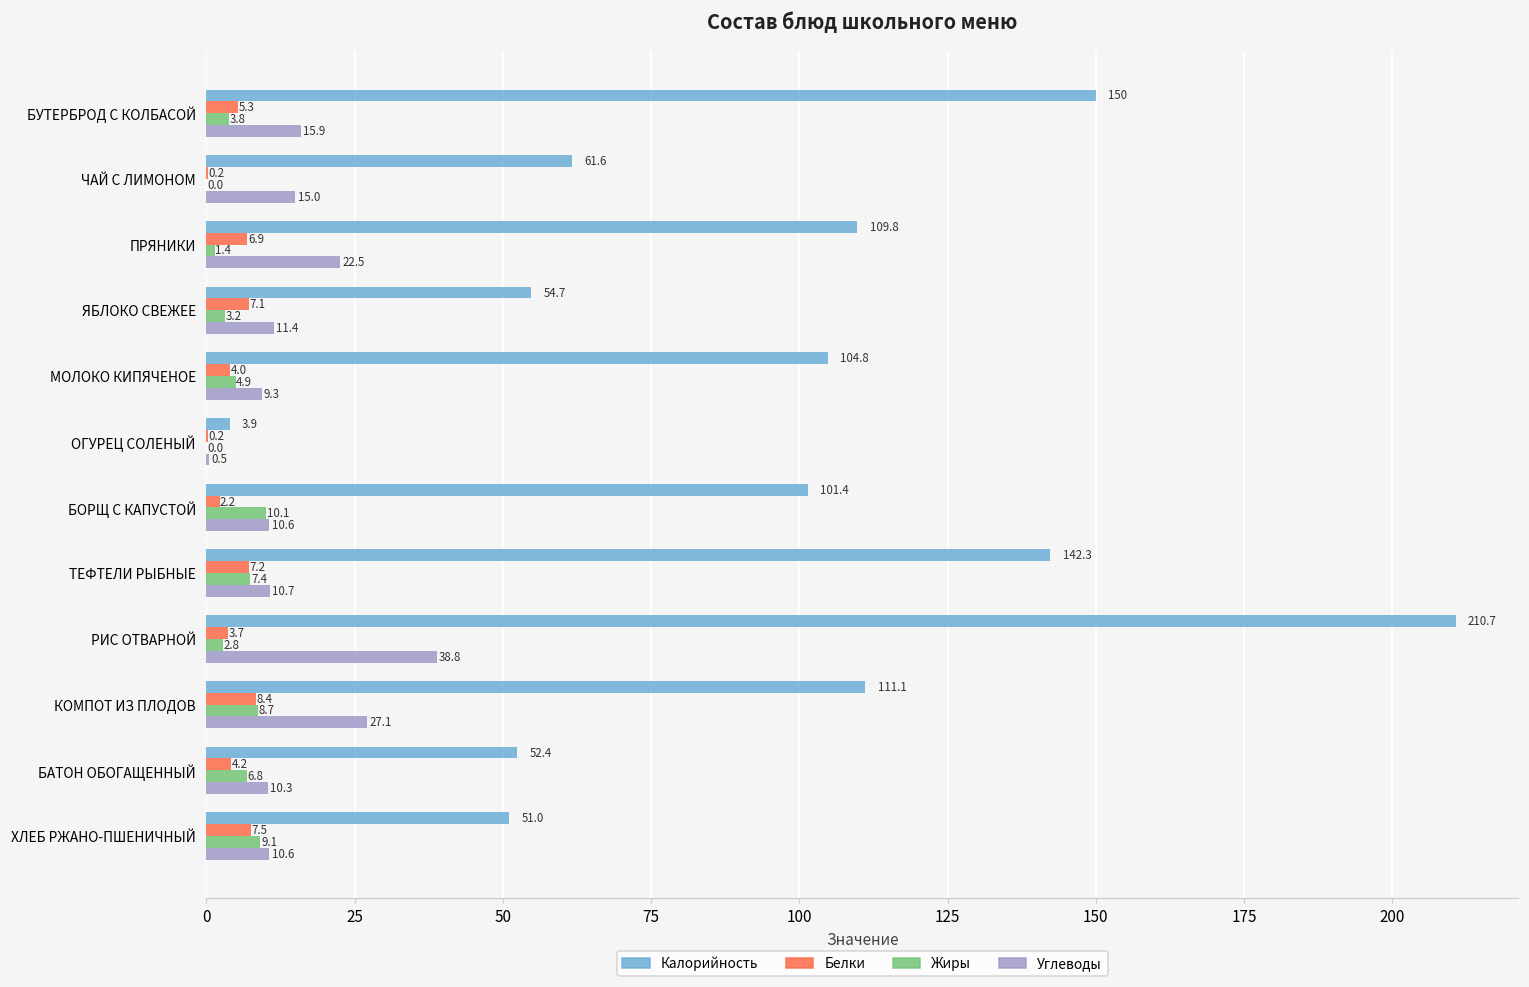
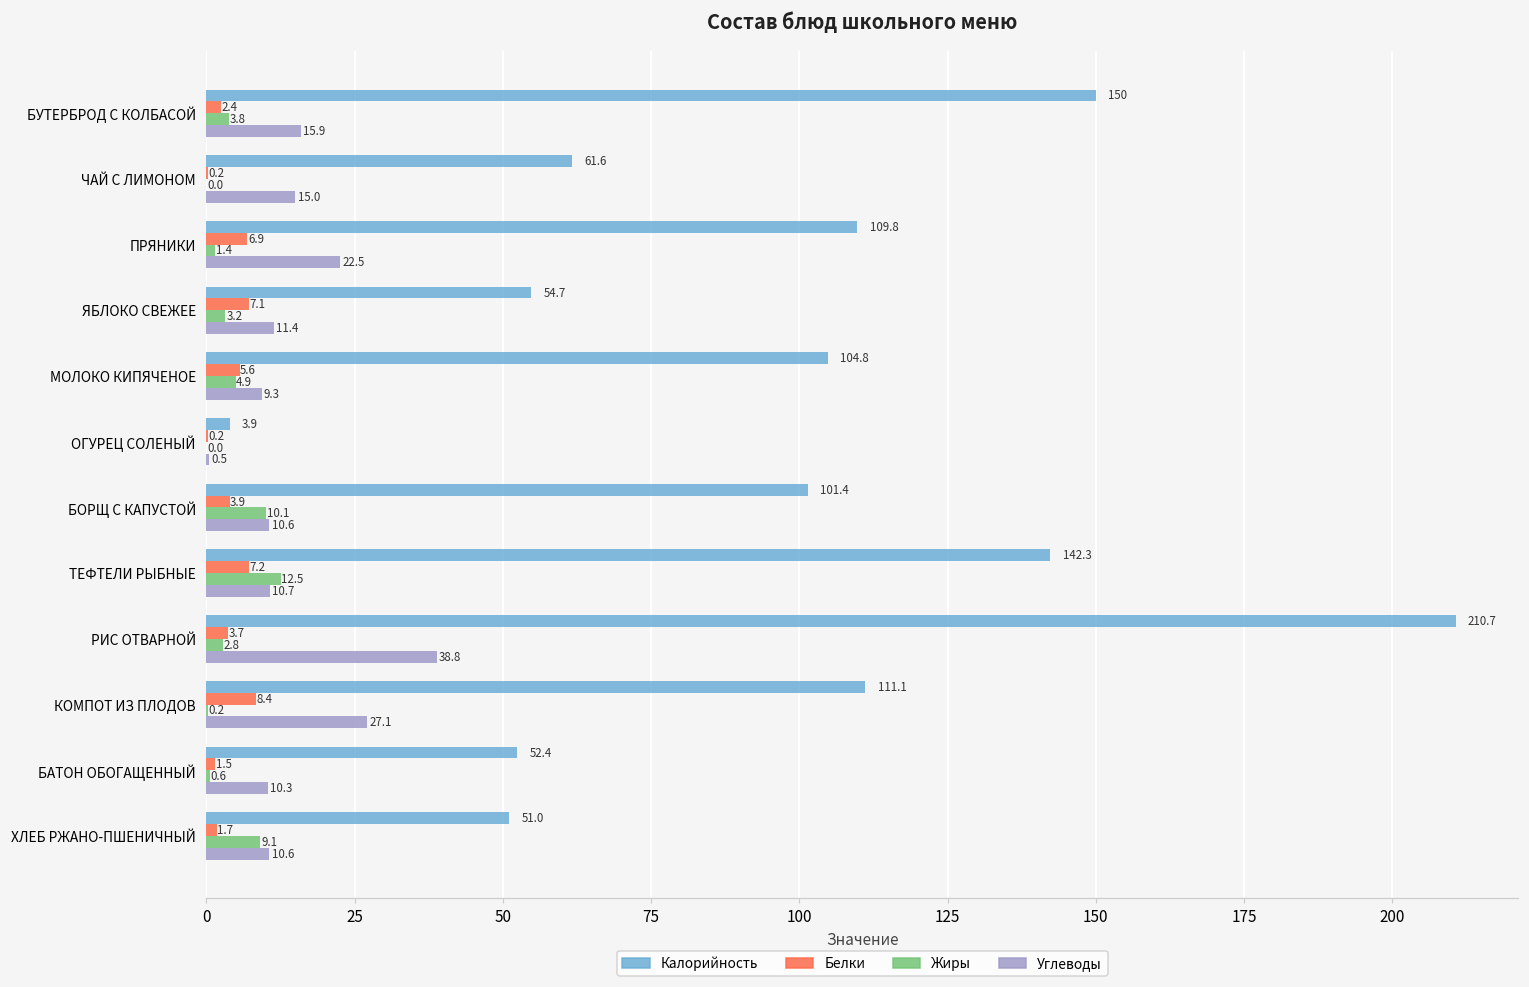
Белки, БУТЕРБРОД С КОЛБАСОЙ: 5.3 -> 2.4
Белки, МОЛОКО КИПЯЧЕНОЕ: 4.0 -> 5.6
Белки, БОРЩ С КАПУСТОЙ: 2.2 -> 3.9
Жиры, ТЕФТЕЛИ РЫБНЫЕ: 7.4 -> 12.5
Жиры, КОМПОТ ИЗ ПЛОДОВ: 8.7 -> 0.2
Белки, БАТОН ОБОГАЩЕННЫЙ: 4.2 -> 1.5
Жиры, БАТОН ОБОГАЩЕННЫЙ: 6.8 -> 0.6
Белки, ХЛЕБ РЖАНО-ПШЕНИЧНЫЙ: 7.5 -> 1.7
